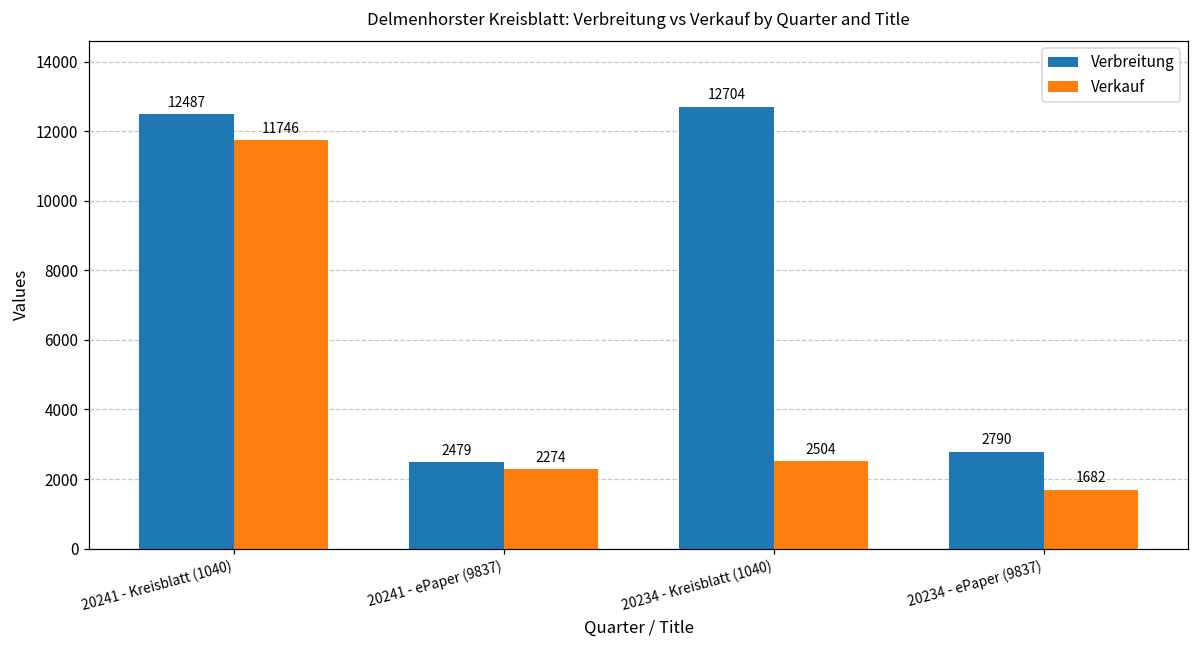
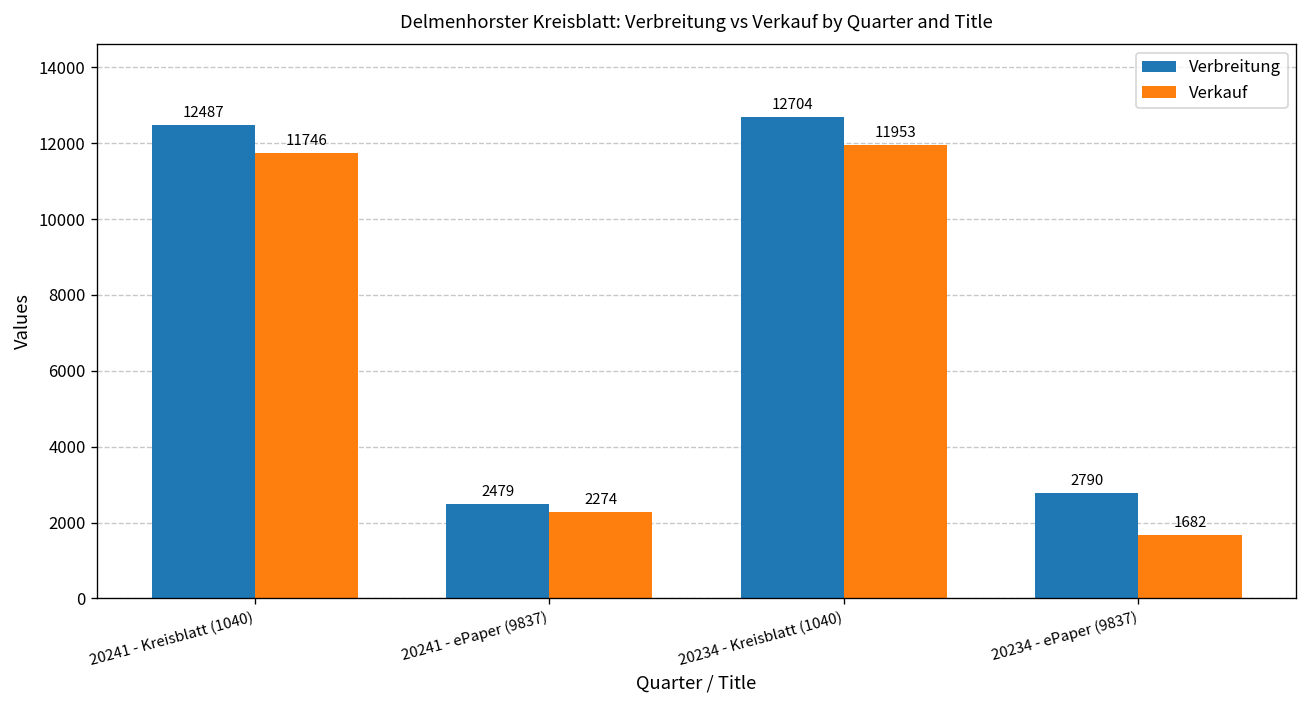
Verkauf, 20234 - Kreisblatt (1040): 2504 -> 11953
